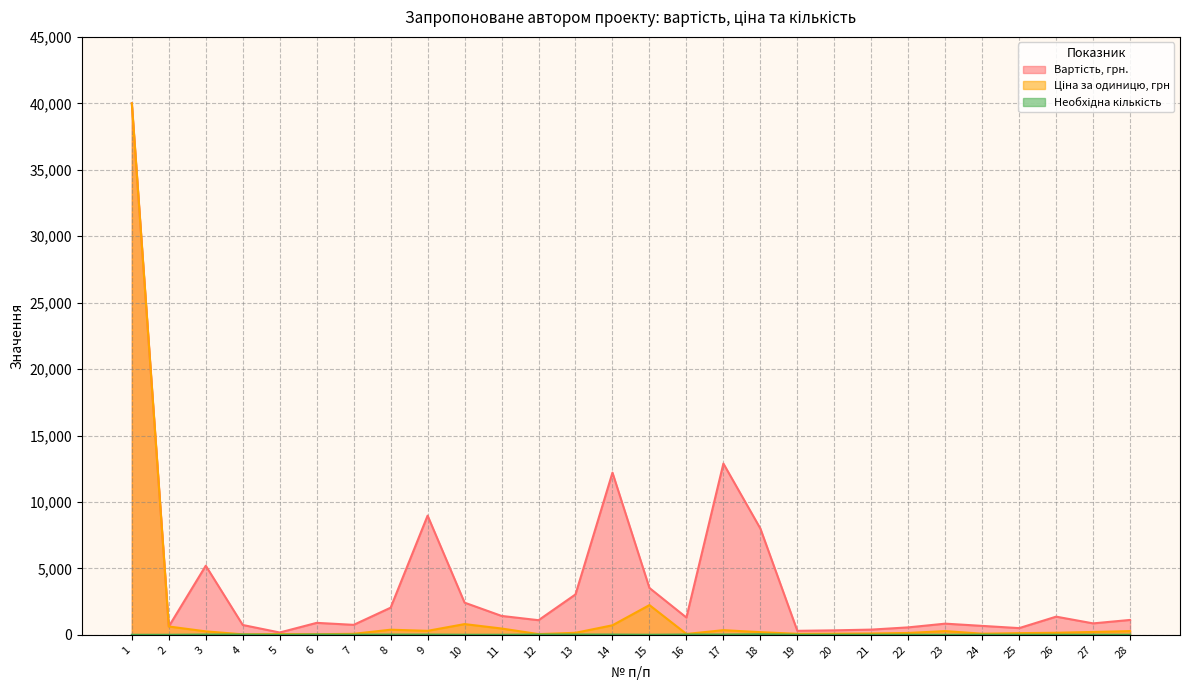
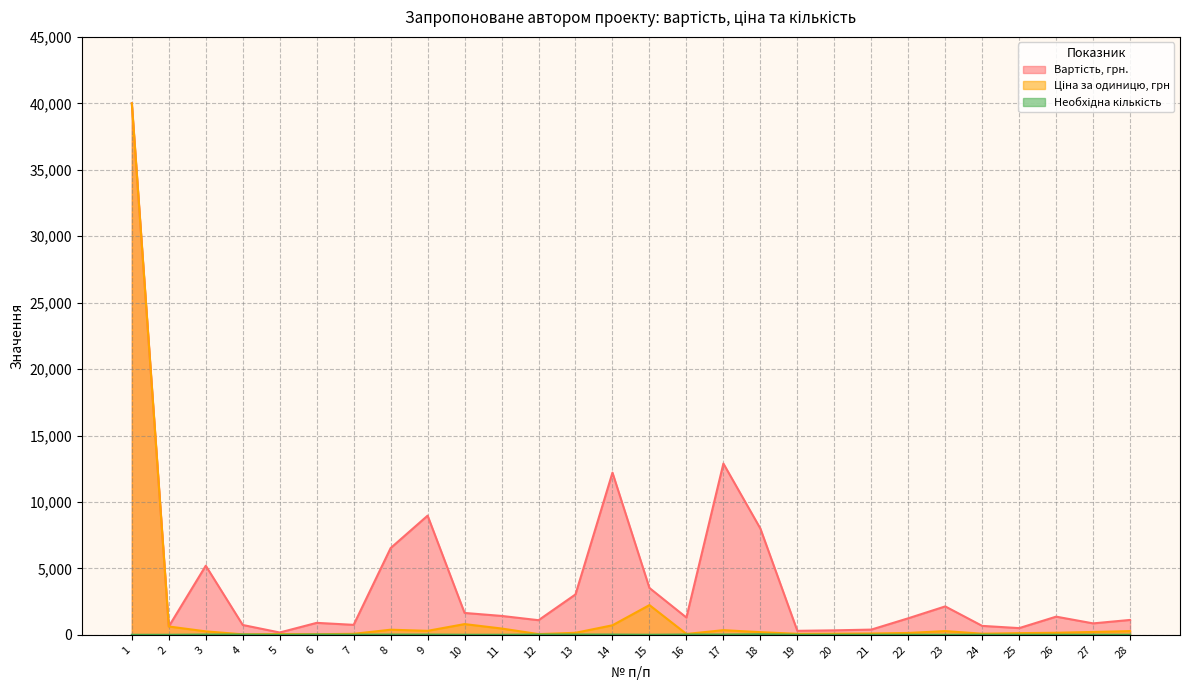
Вартість, грн., 8: 2,000 -> 6,500
Вартість, грн., 10: 2,400 -> 1,600
Вартість, грн., 22: 600 -> 1,200
Вартість, грн., 23: 800 -> 2,100
